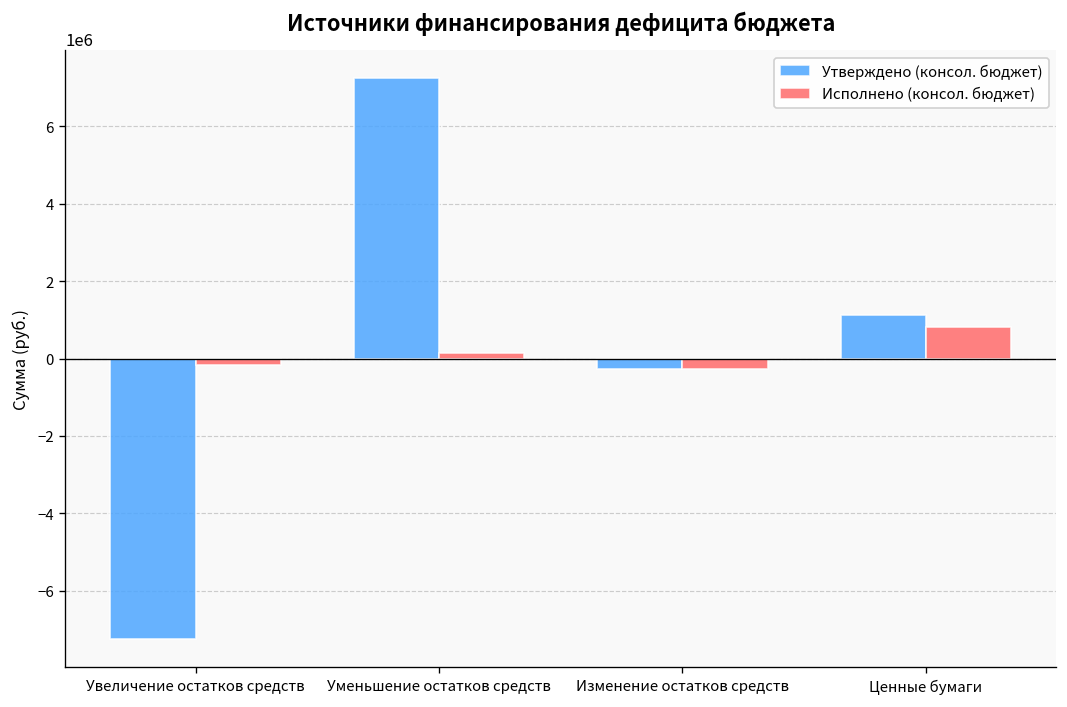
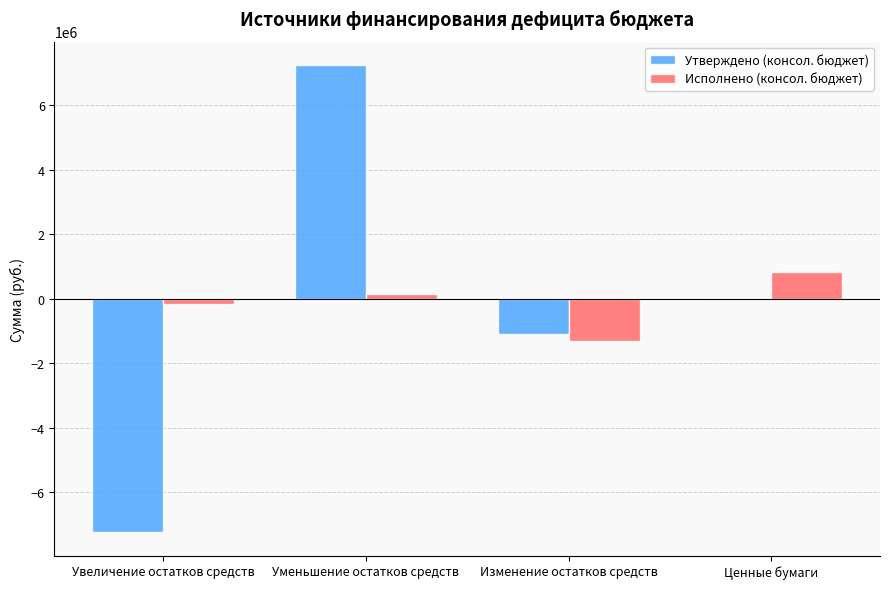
Утверждено (консол. бюджет), Изменение остатков средств: -300000 -> -1100000
Исполнено (консол. бюджет), Изменение остатков средств: -300000 -> -1300000
Утверждено (консол. бюджет), Ценные бумаги: 1100000 -> 0
